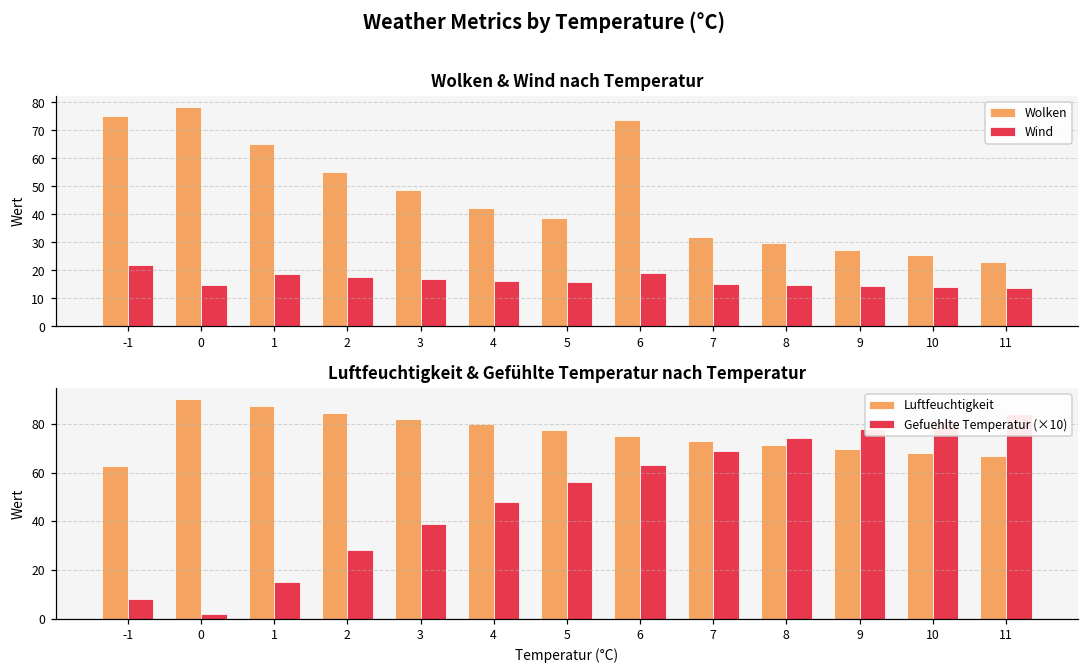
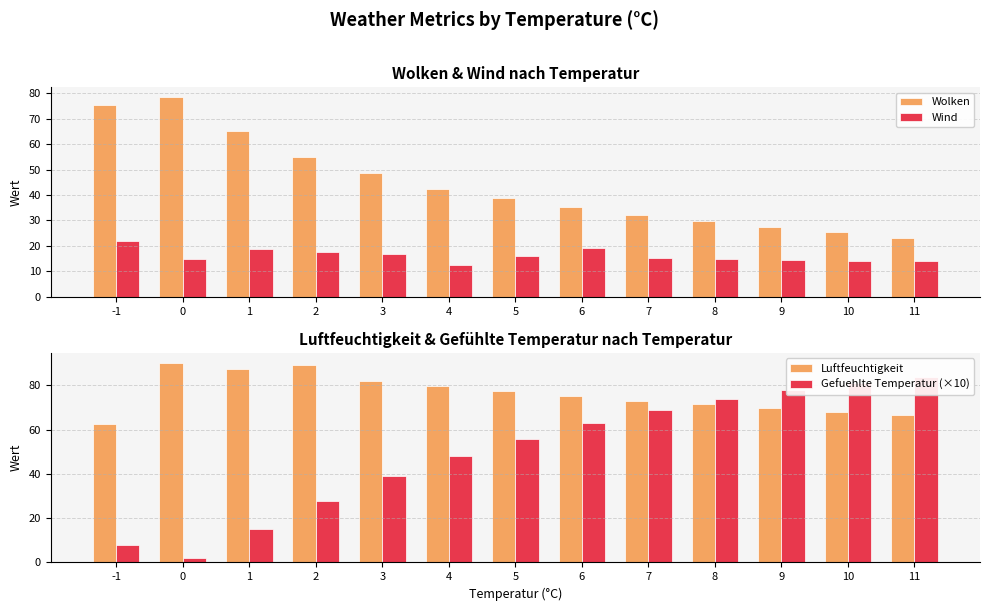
Wolken & Wind nach Temperatur, Wind, 4: 16 -> 13
Wolken & Wind nach Temperatur, Wolken, 6: 74 -> 35
Luftfeuchtigkeit & Gefühlte Temperatur nach Temperatur, Luftfeuchtigkeit, 2: 85 -> 89
